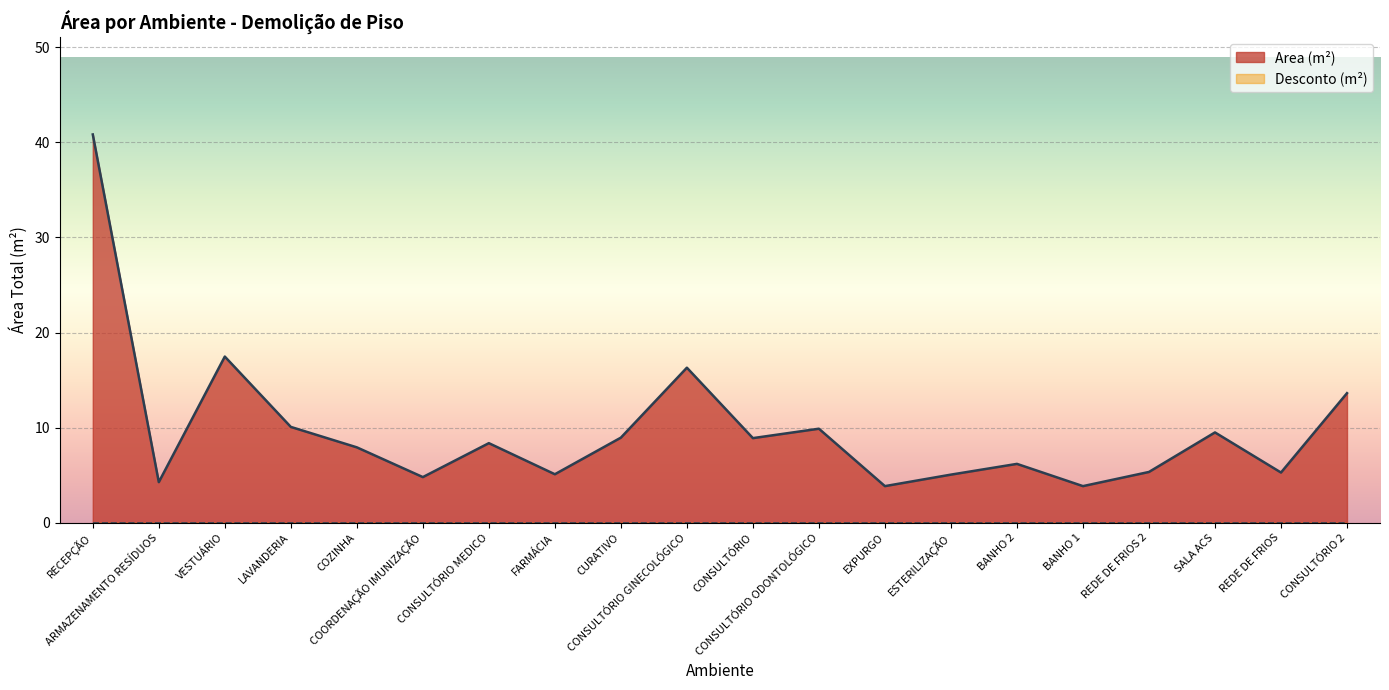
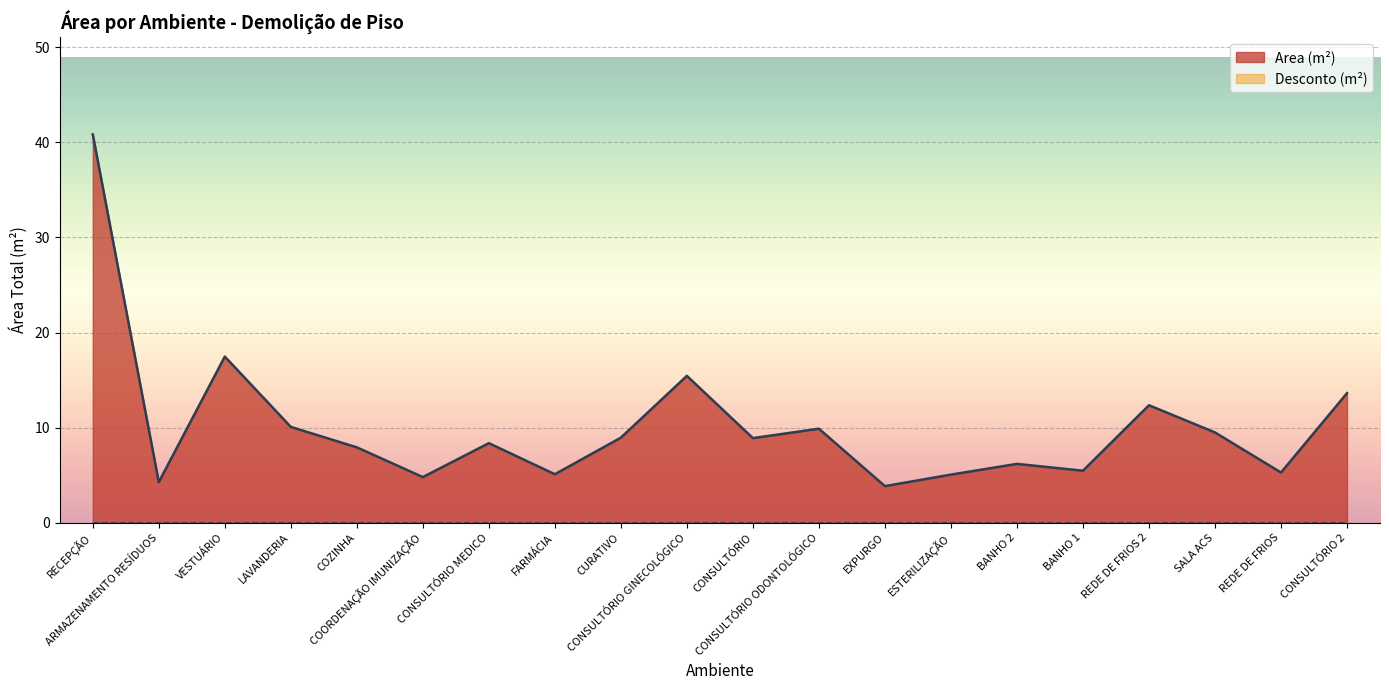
Area (m²), CONSULTÓRIO GINECOLÓGICO: 16 -> 15
Area (m²), BANHO 1: 4 -> 5
Area (m²), REDE DE FRIOS 2: 5 -> 12
